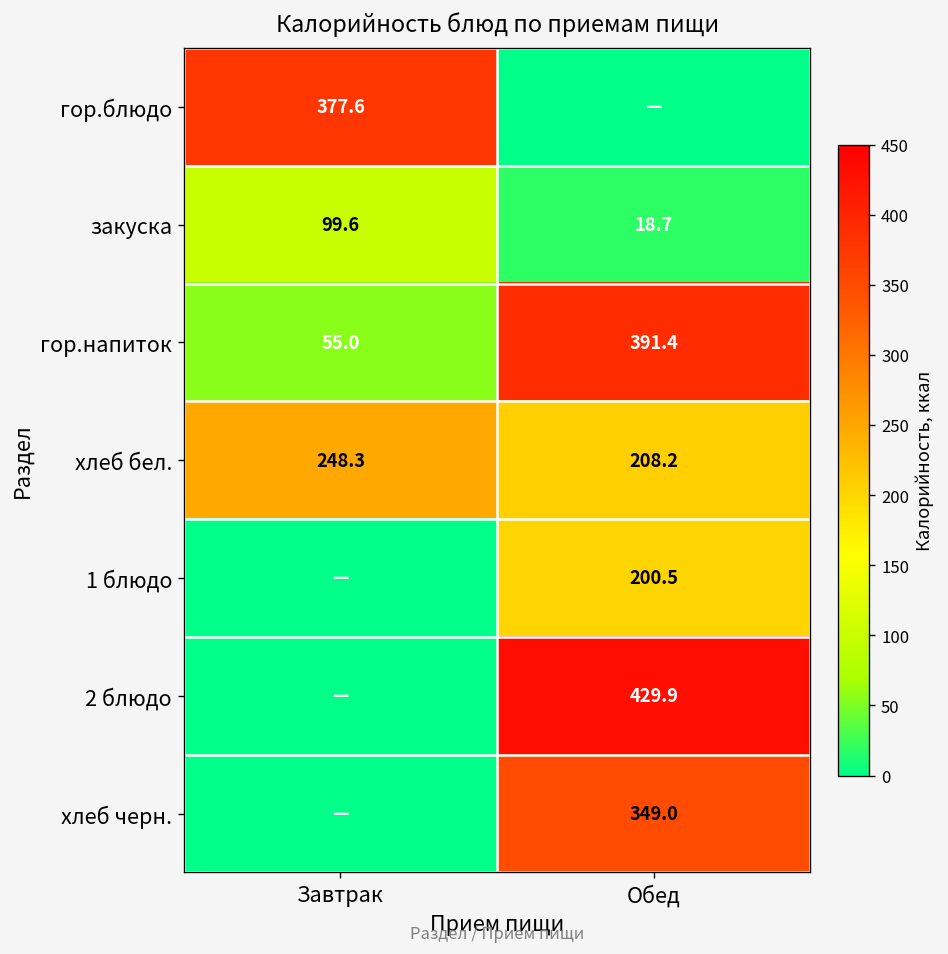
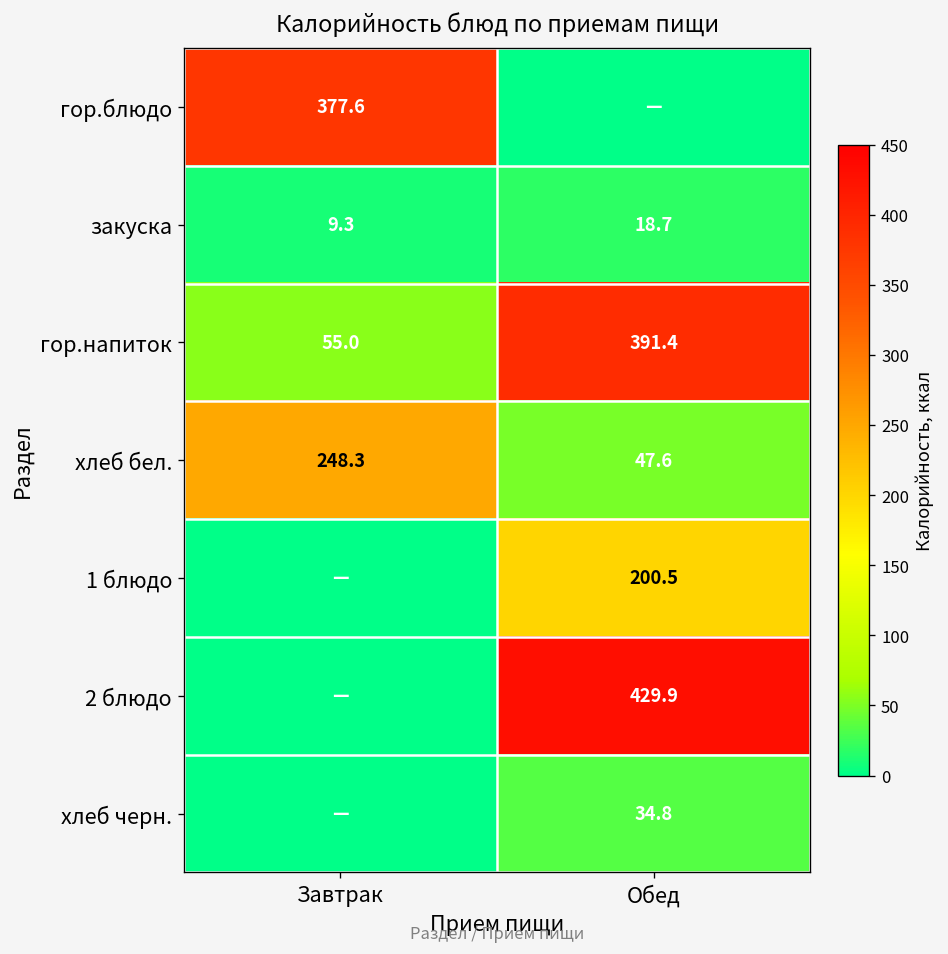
закуска, Завтрак: 99.6 -> 9.3
хлеб бел., Обед: 208.2 -> 47.6
хлеб черн., Обед: 349.0 -> 34.8
